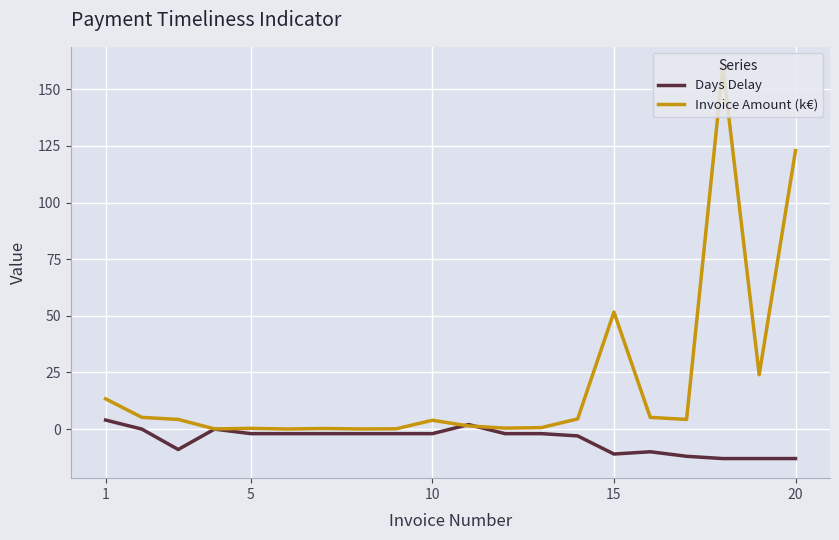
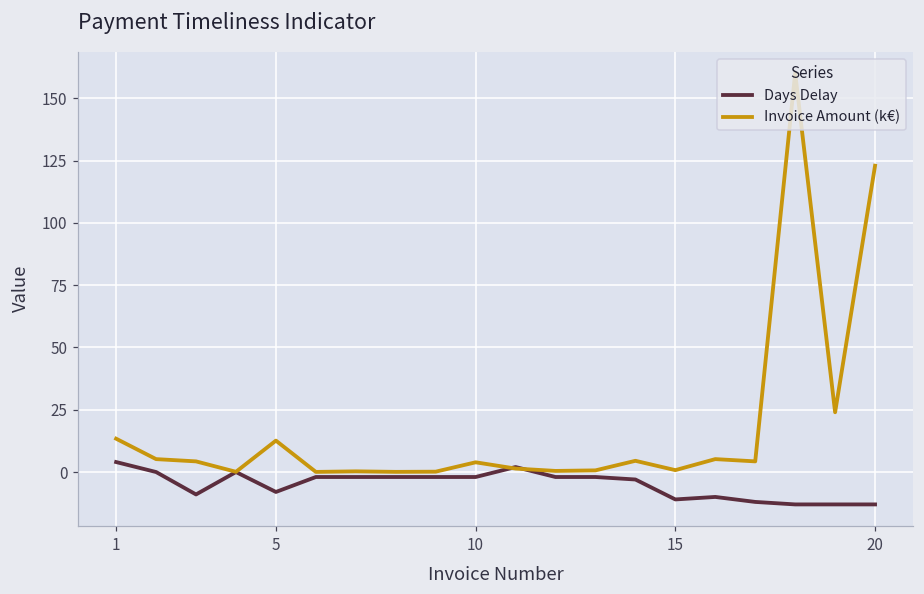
Days Delay, 5: -2 -> -8
Invoice Amount (k€), 5: 0 -> 13
Invoice Amount (k€), 15: 52 -> 1
